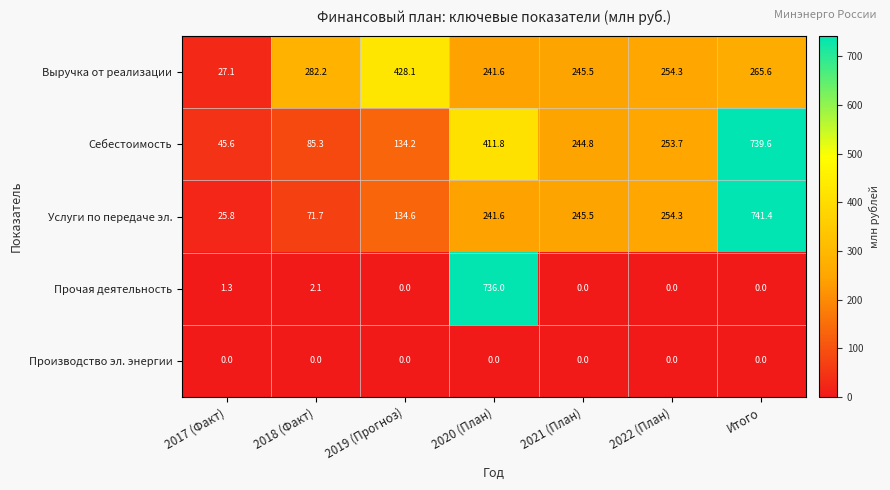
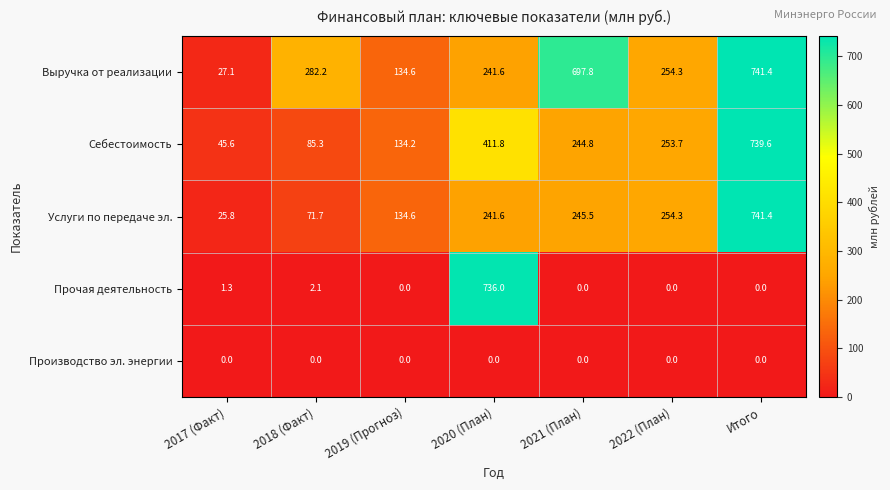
Выручка от реализации, 2019 (Прогноз): 428.1 -> 134.6
Выручка от реализации, 2021 (План): 245.5 -> 697.8
Выручка от реализации, Итого: 265.6 -> 741.4
